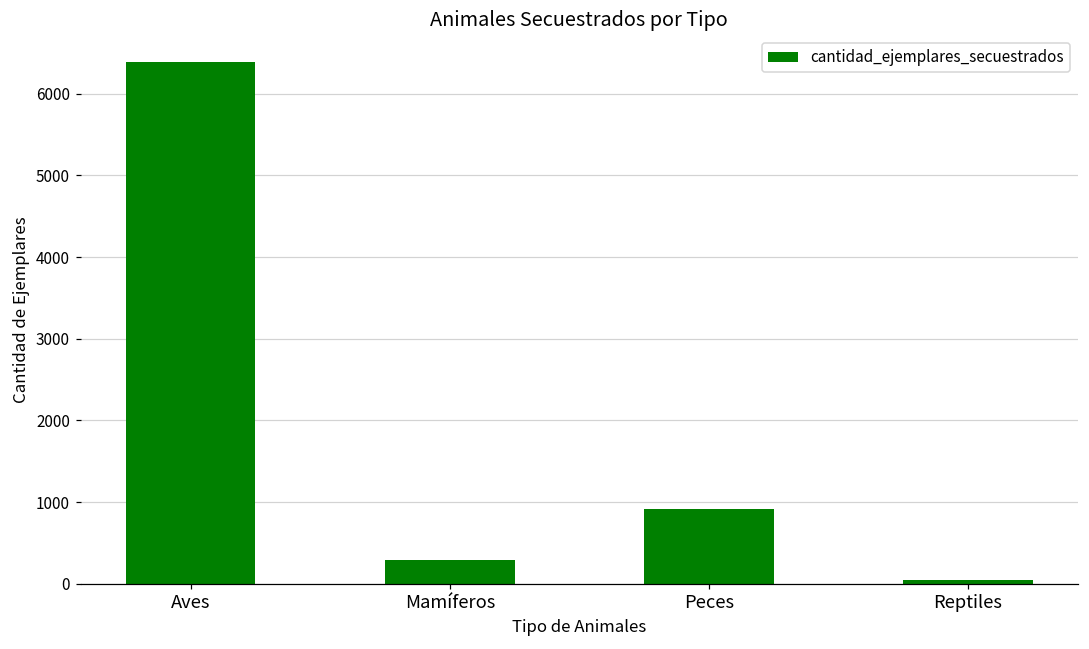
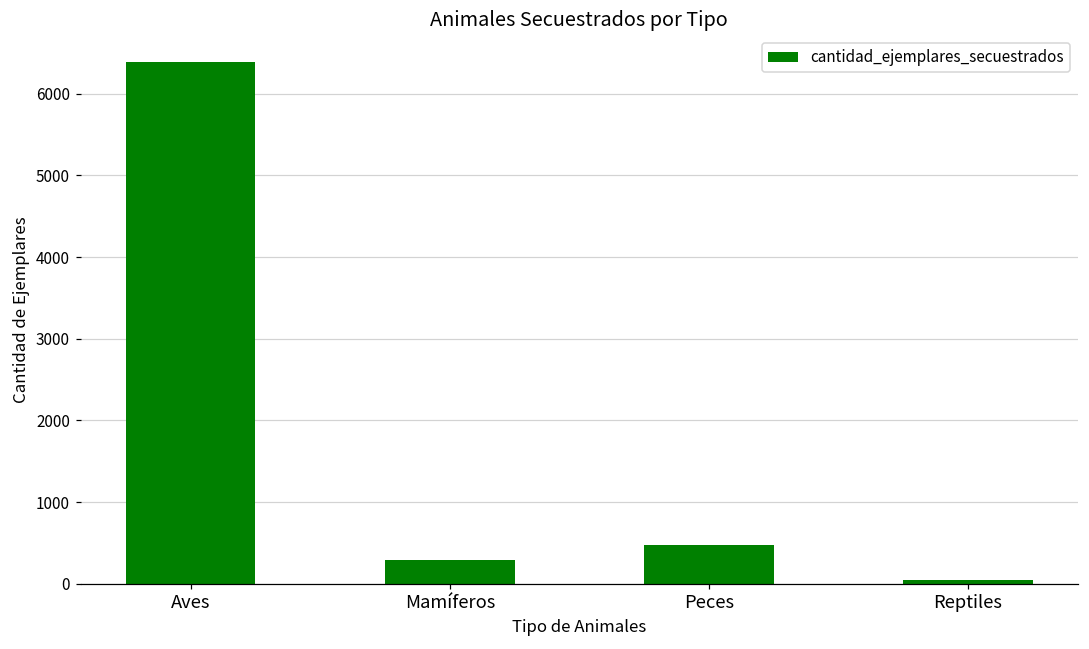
Peces: 900 -> 500
